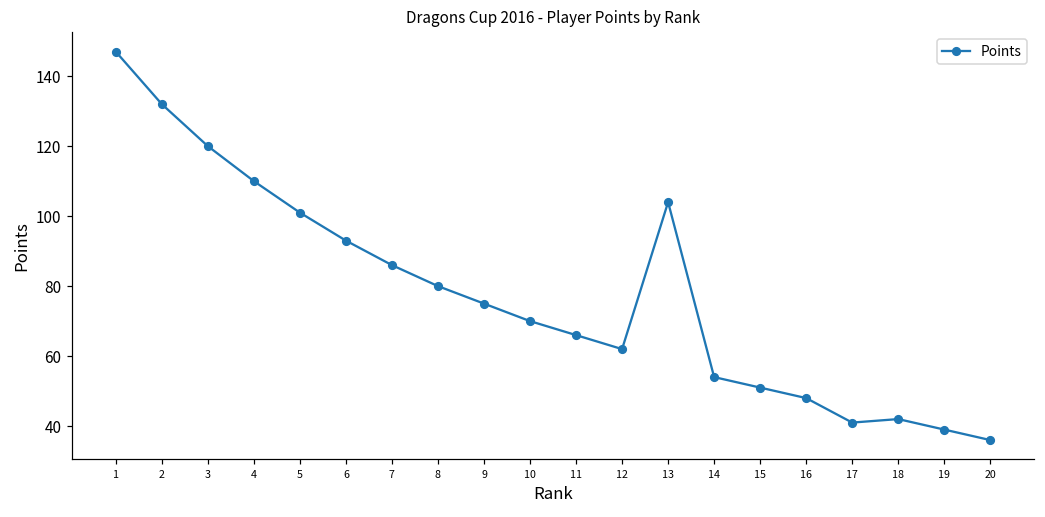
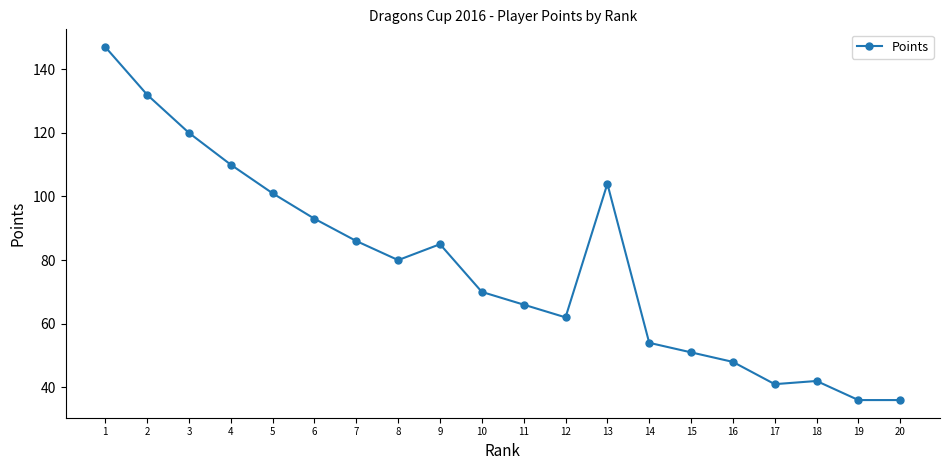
9: 75 -> 85
19: 39 -> 36
